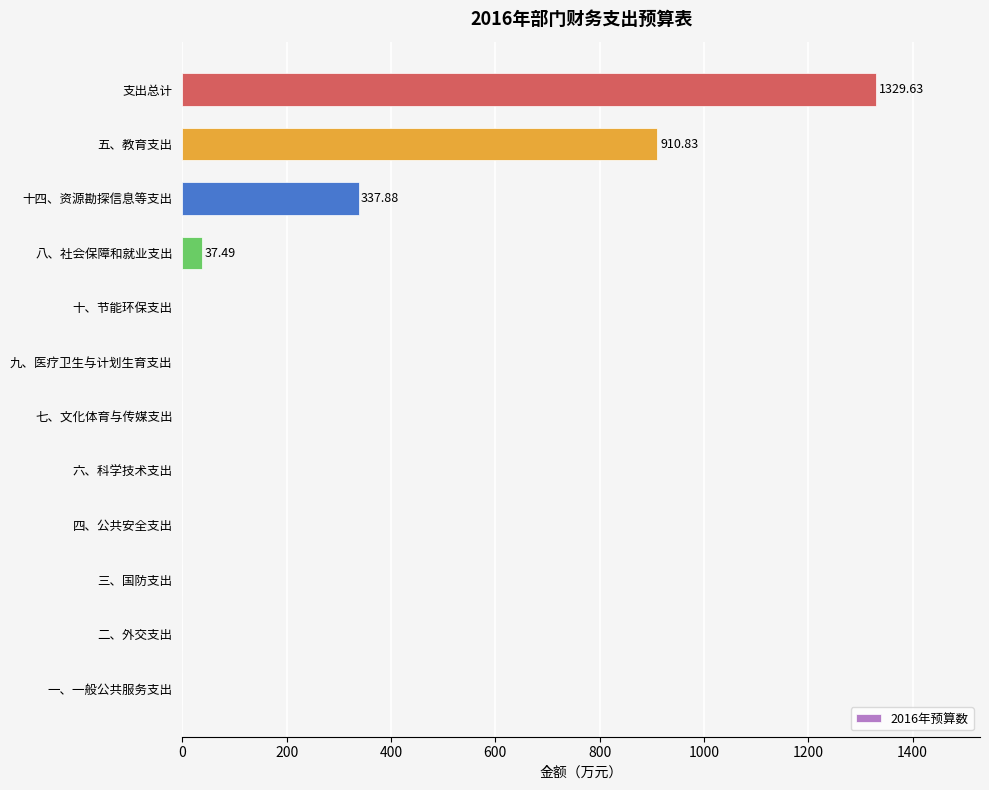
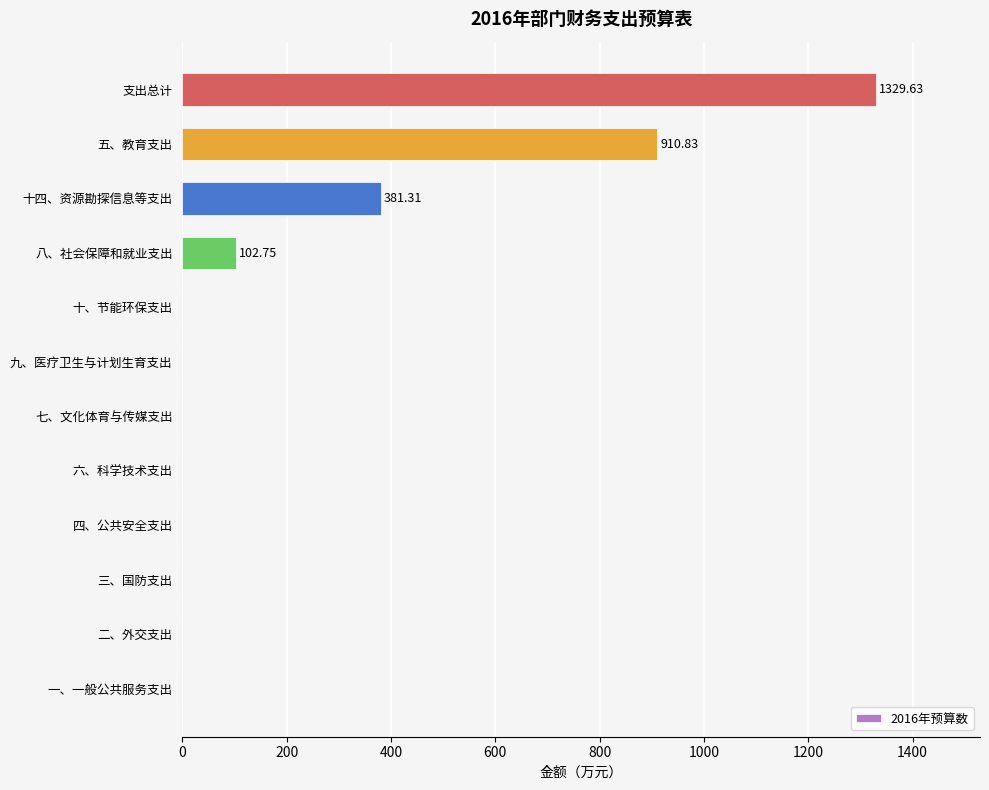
十四、资源勘探信息等支出: 337.88 -> 381.31
八、社会保障和就业支出: 37.49 -> 102.75
